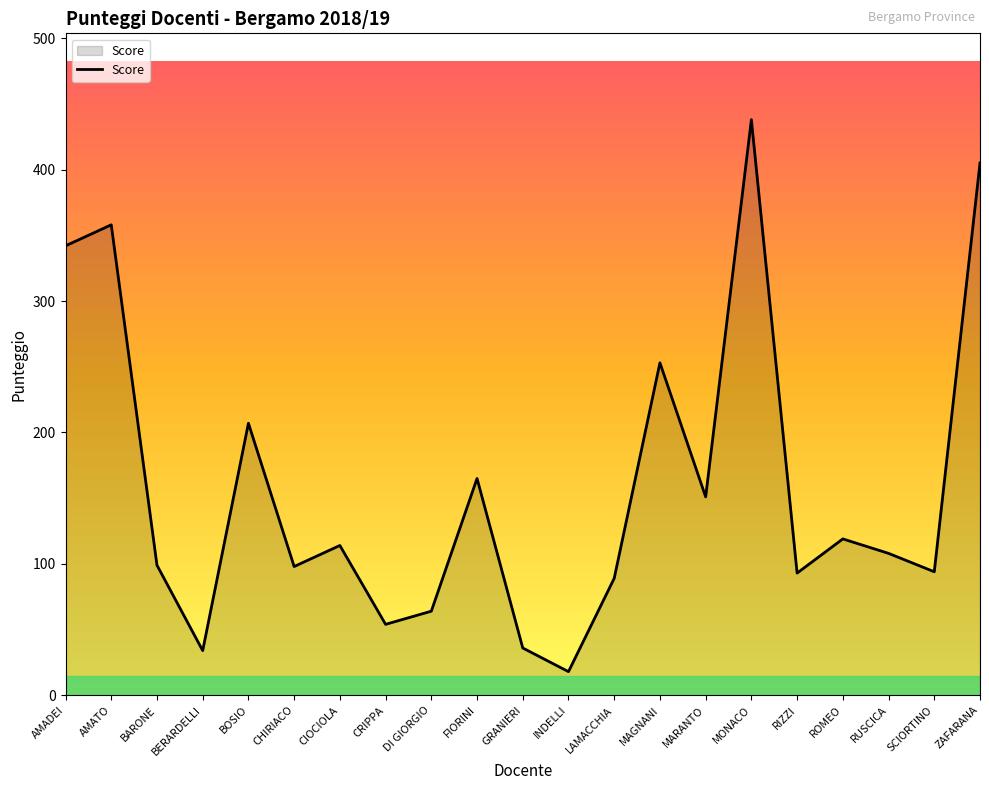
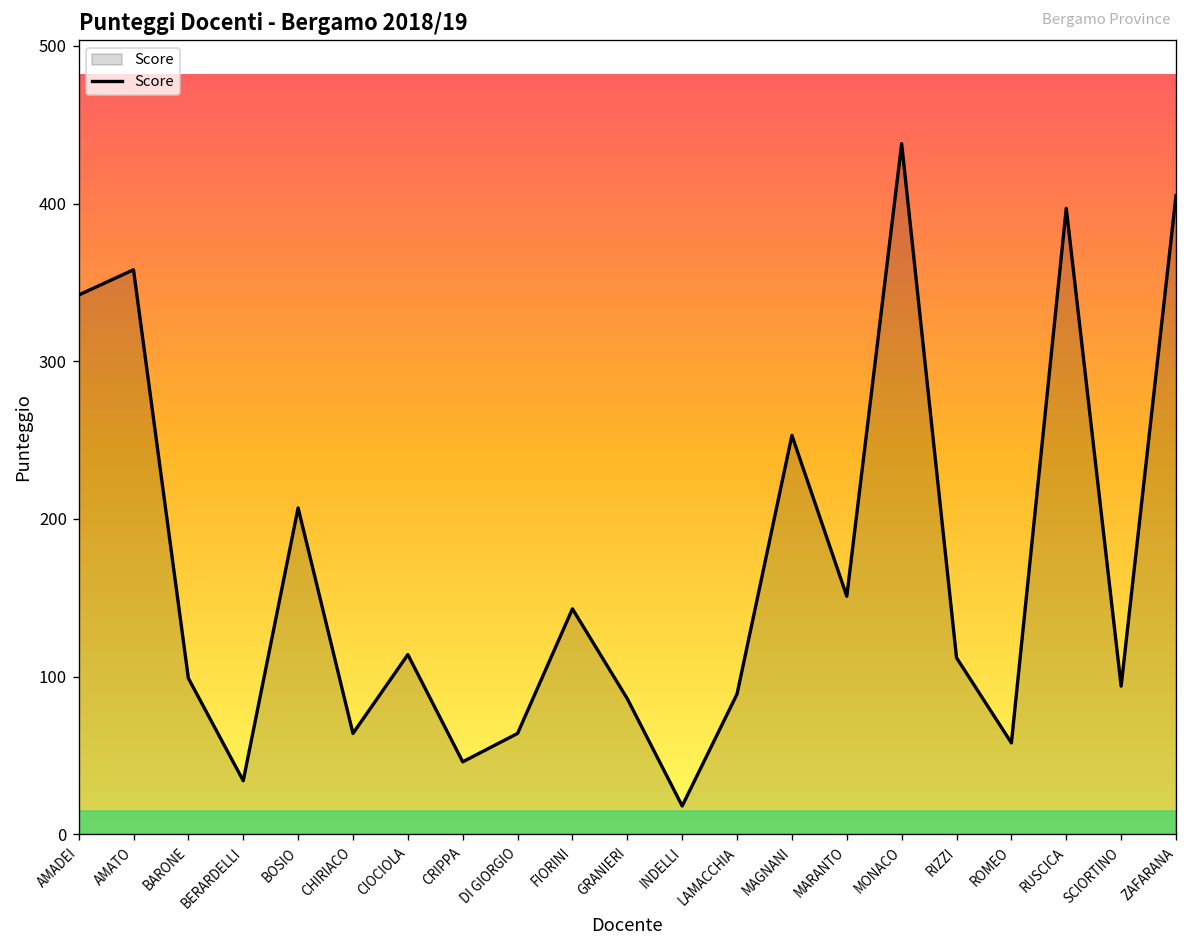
CHIRIACO: 98 -> 64
CRIPPA: 54 -> 46
FIORINI: 165 -> 143
GRANIERI: 36 -> 86
RIZZI: 93 -> 112
ROMEO: 119 -> 58
RUSCICA: 108 -> 397
